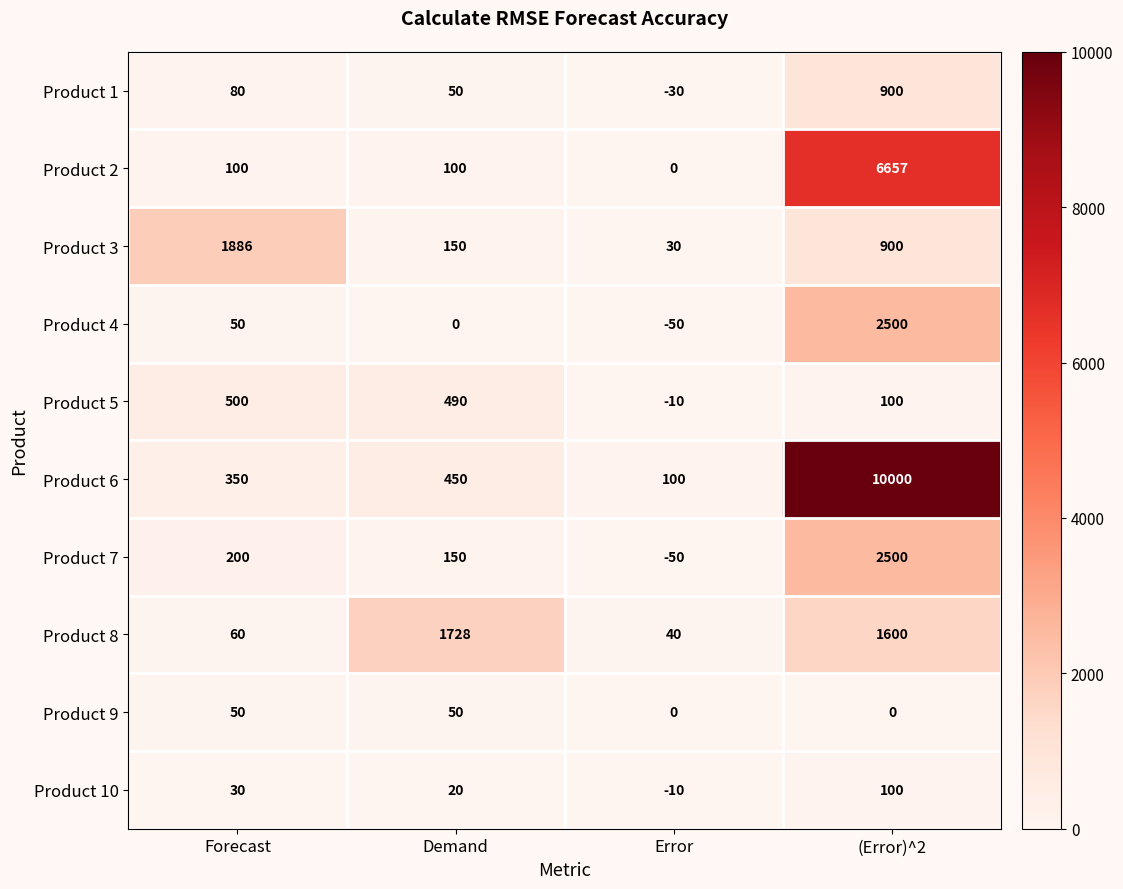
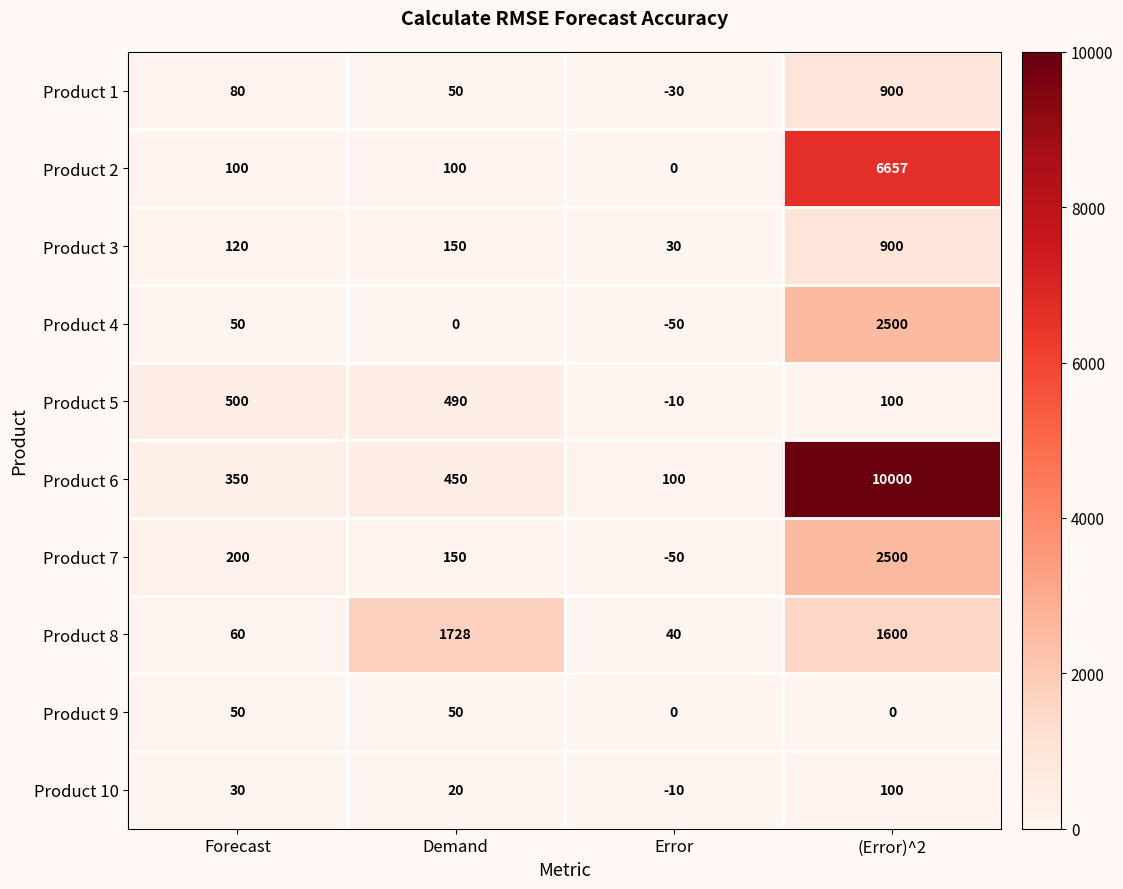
Product 3, Forecast: 1886 -> 120
